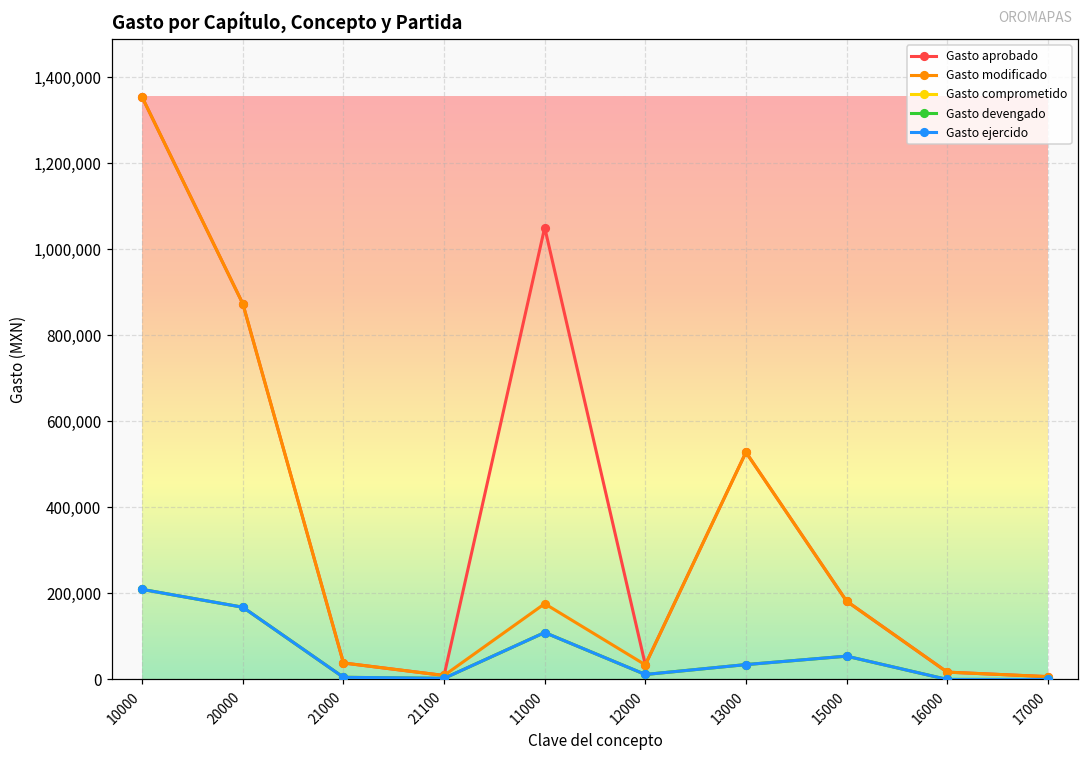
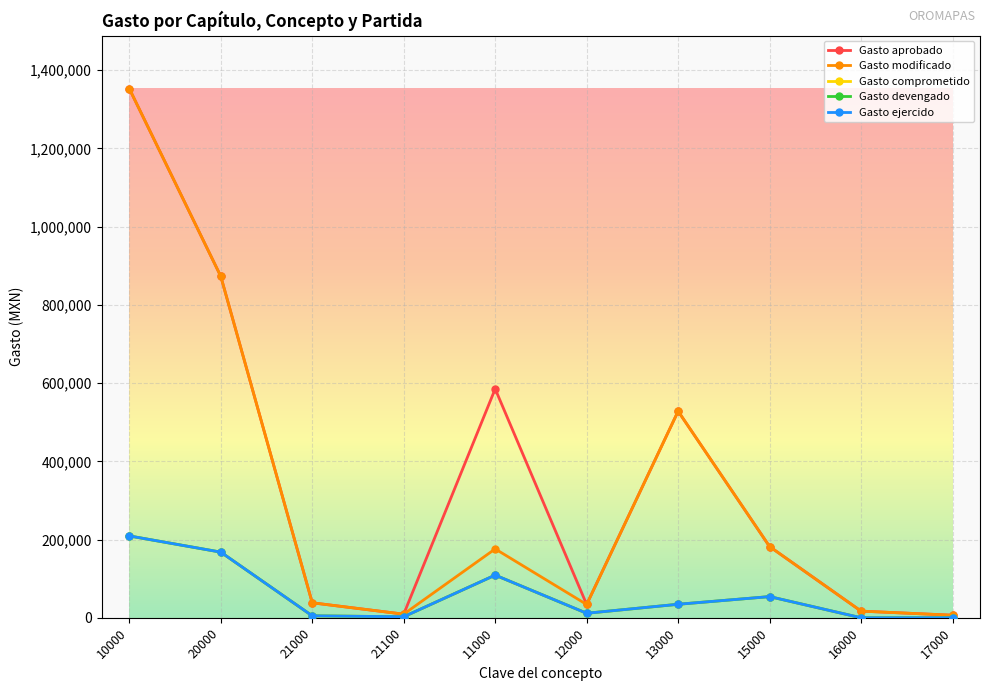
Gasto aprobado, 11000: 1,050,000 -> 590,000
